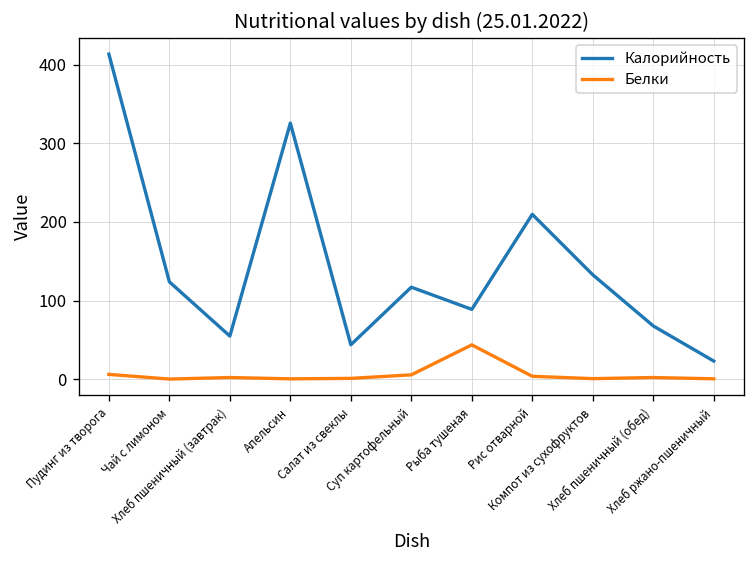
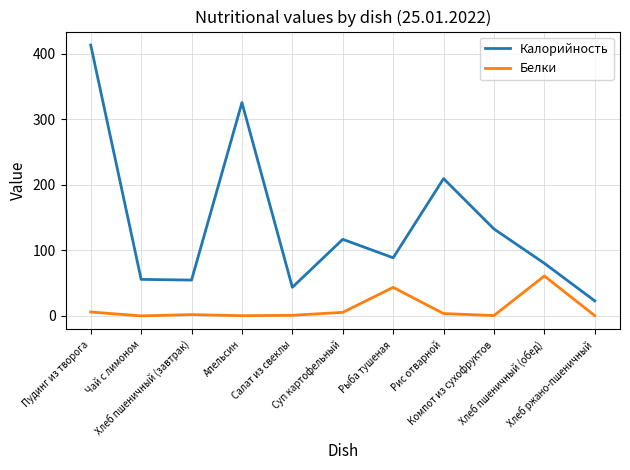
Калорийность, Чай с лимоном: 120 -> 60
Калорийность, Хлеб пшеничный (обед): 70 -> 80
Белки, Хлеб пшеничный (обед): 0 -> 60
